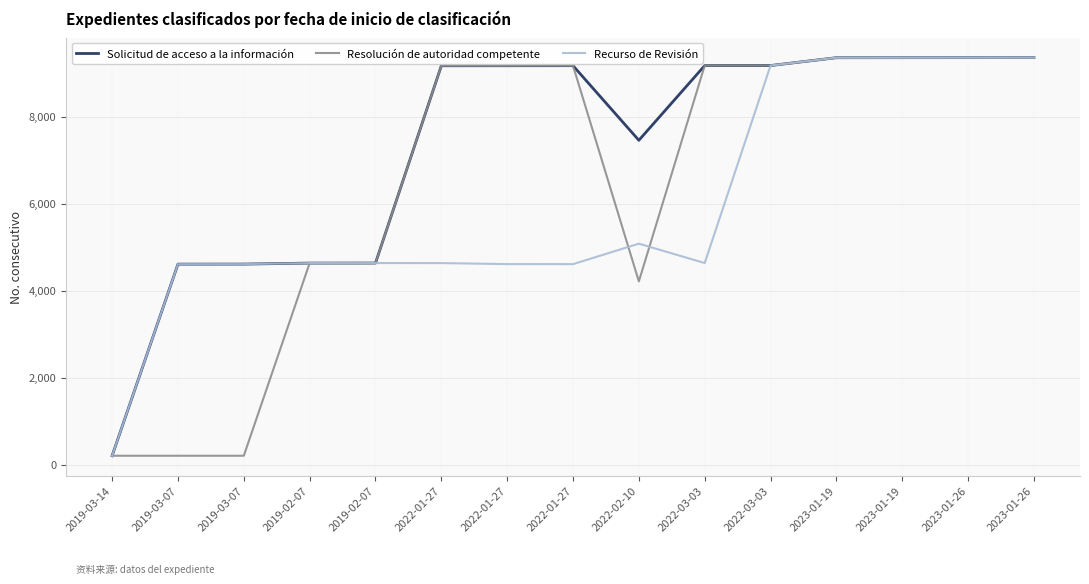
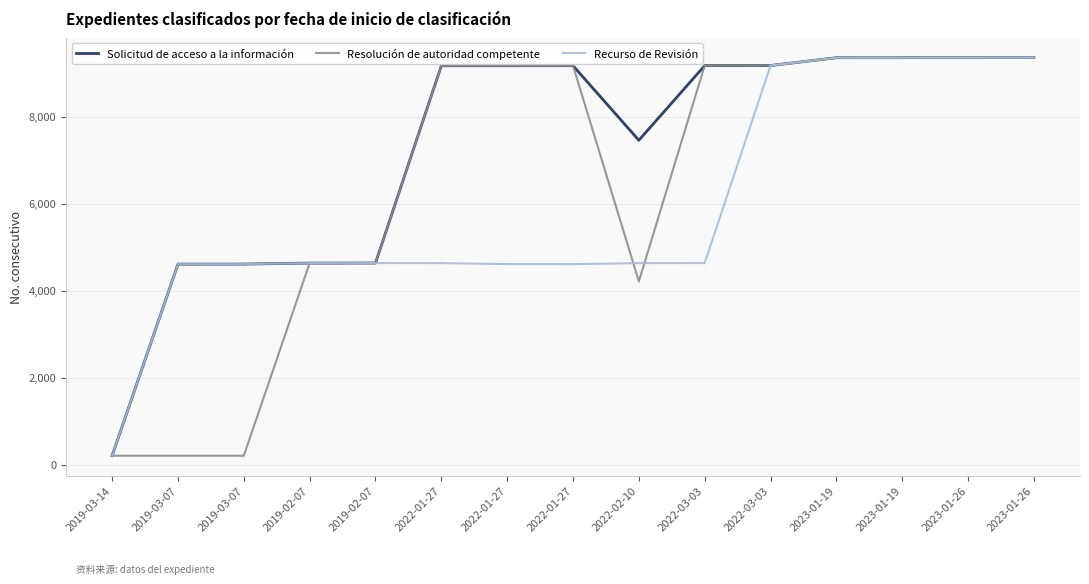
Recurso de Revisión, 2022-02-10: 5,100 -> 4,600
